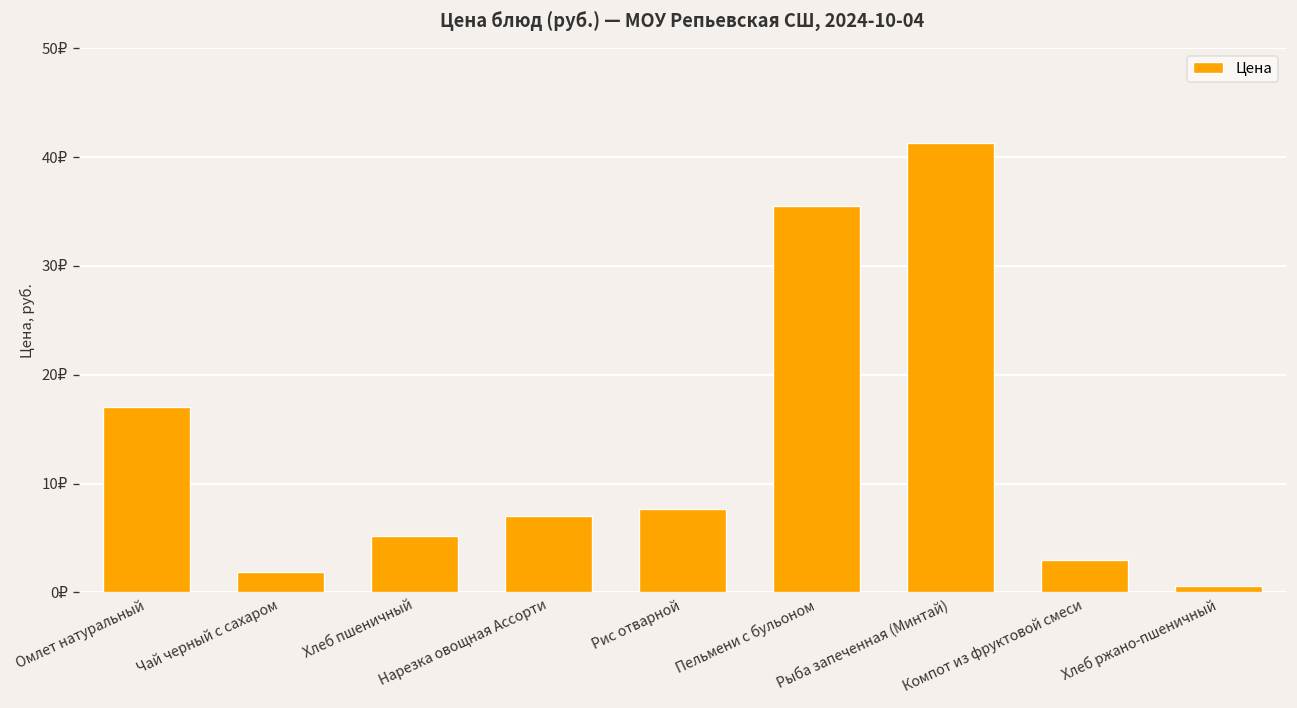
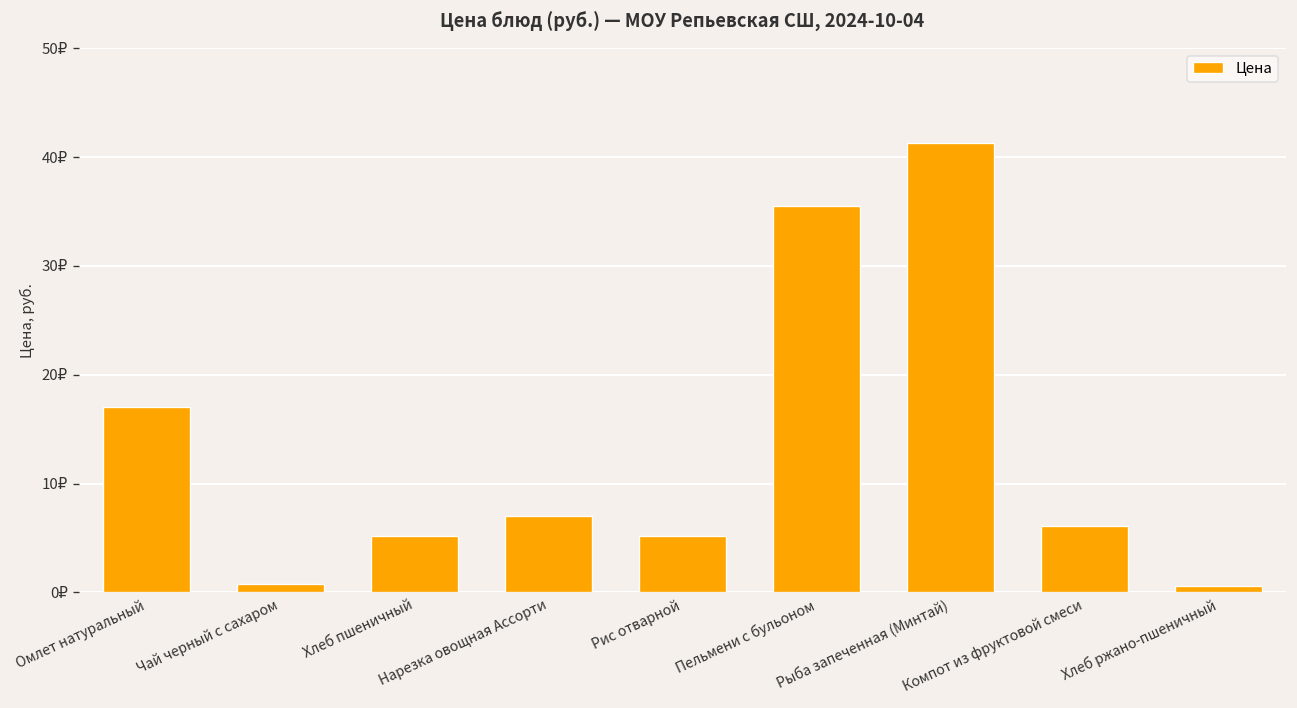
Чай черный с сахаром: 2₽ -> 1₽
Рис отварной: 8₽ -> 5₽
Компот из фруктовой смеси: 3₽ -> 6₽
